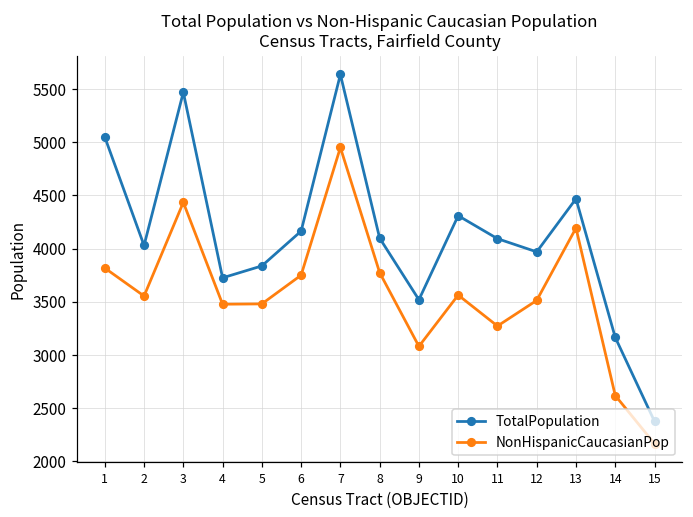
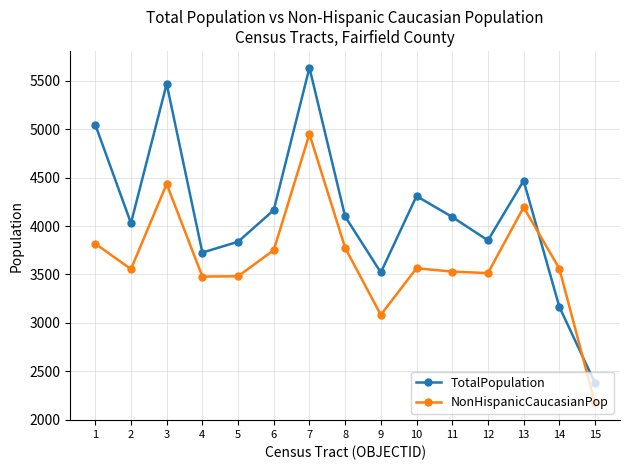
NonHispanicCaucasianPop, 11: 3300 -> 3500
TotalPopulation, 12: 4000 -> 3900
NonHispanicCaucasianPop, 14: 2600 -> 3600
